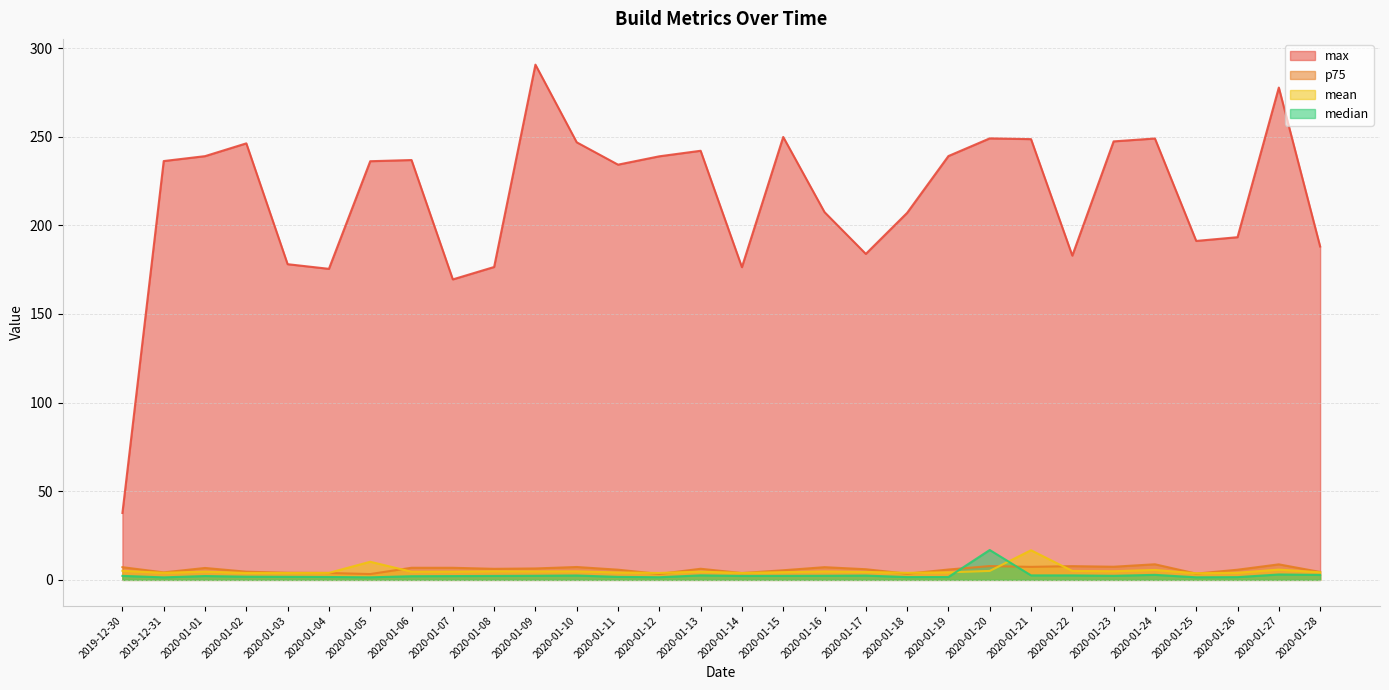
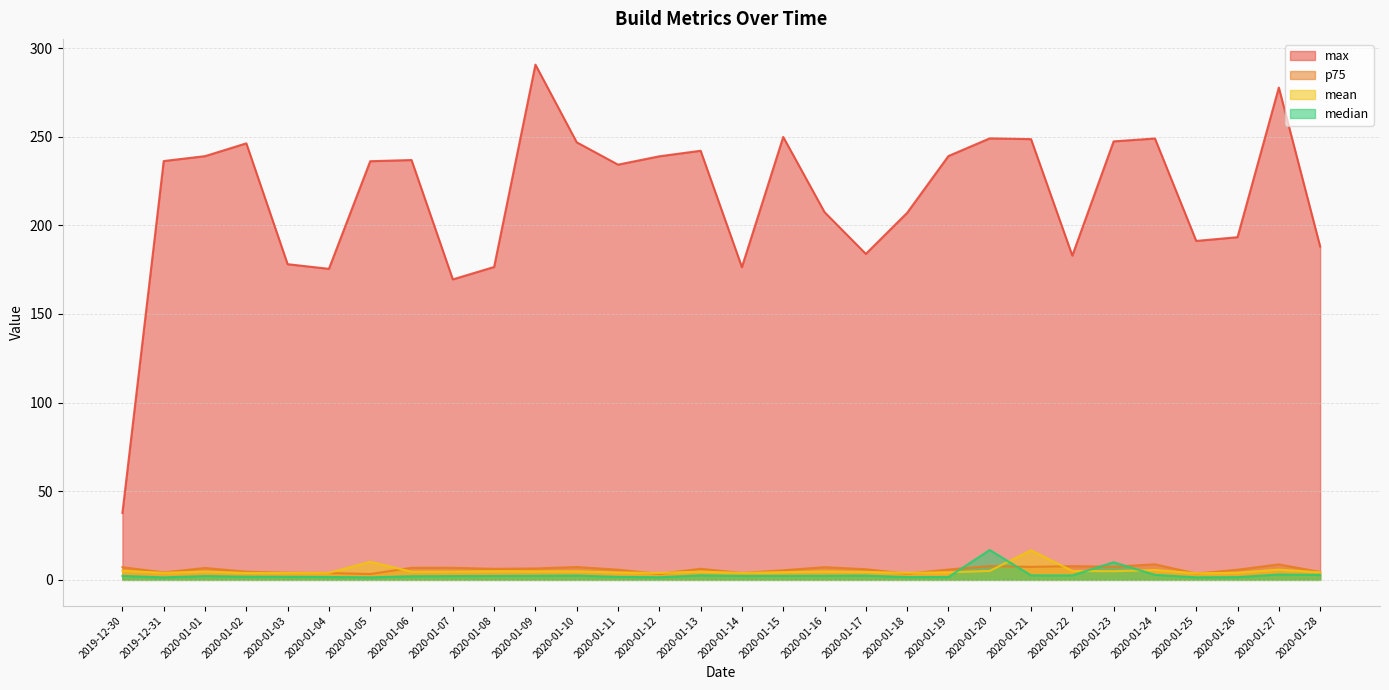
median, 2020-01-23: 2 -> 10
